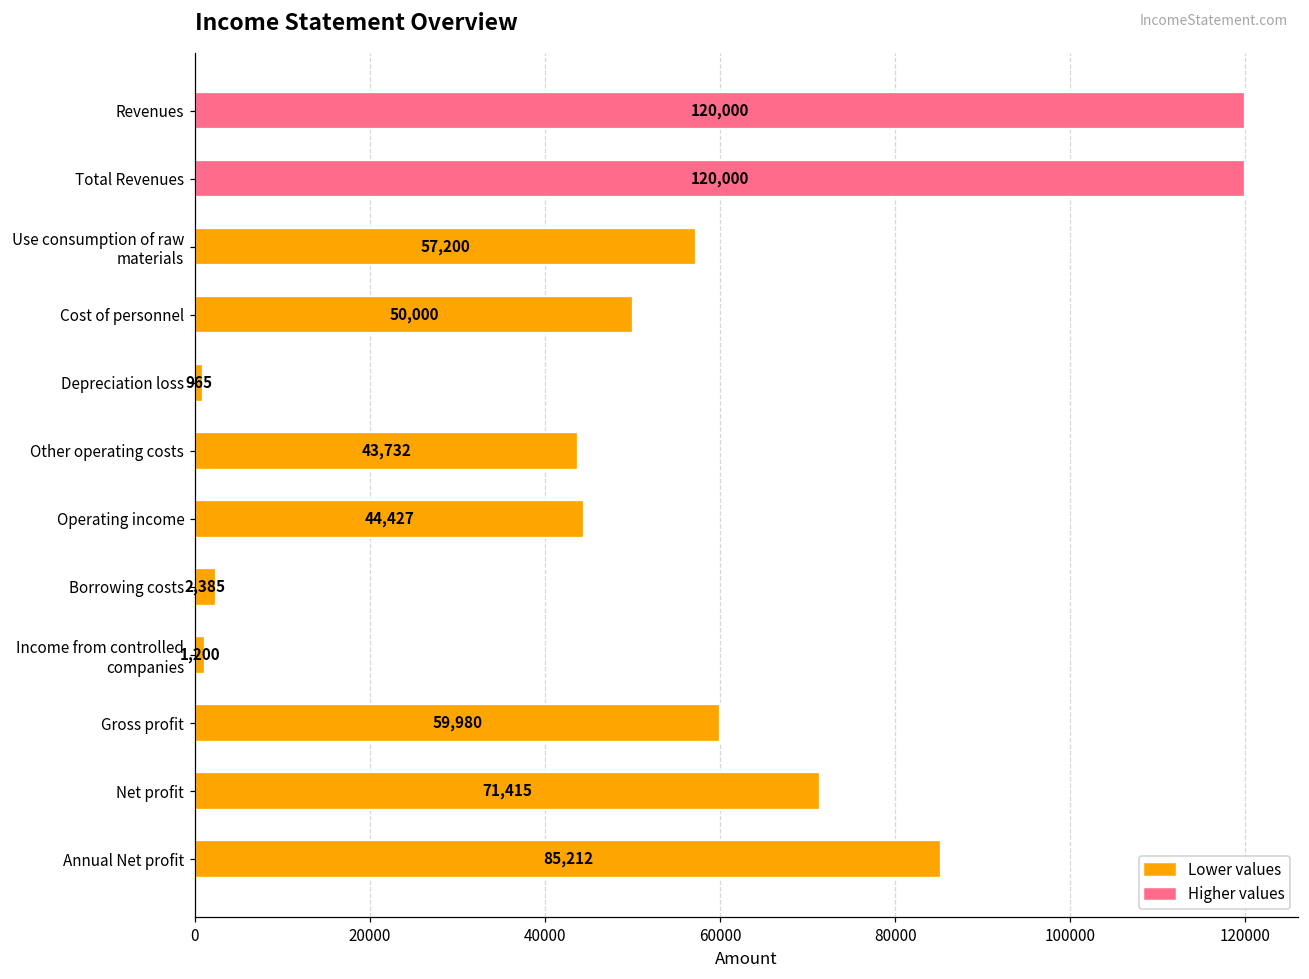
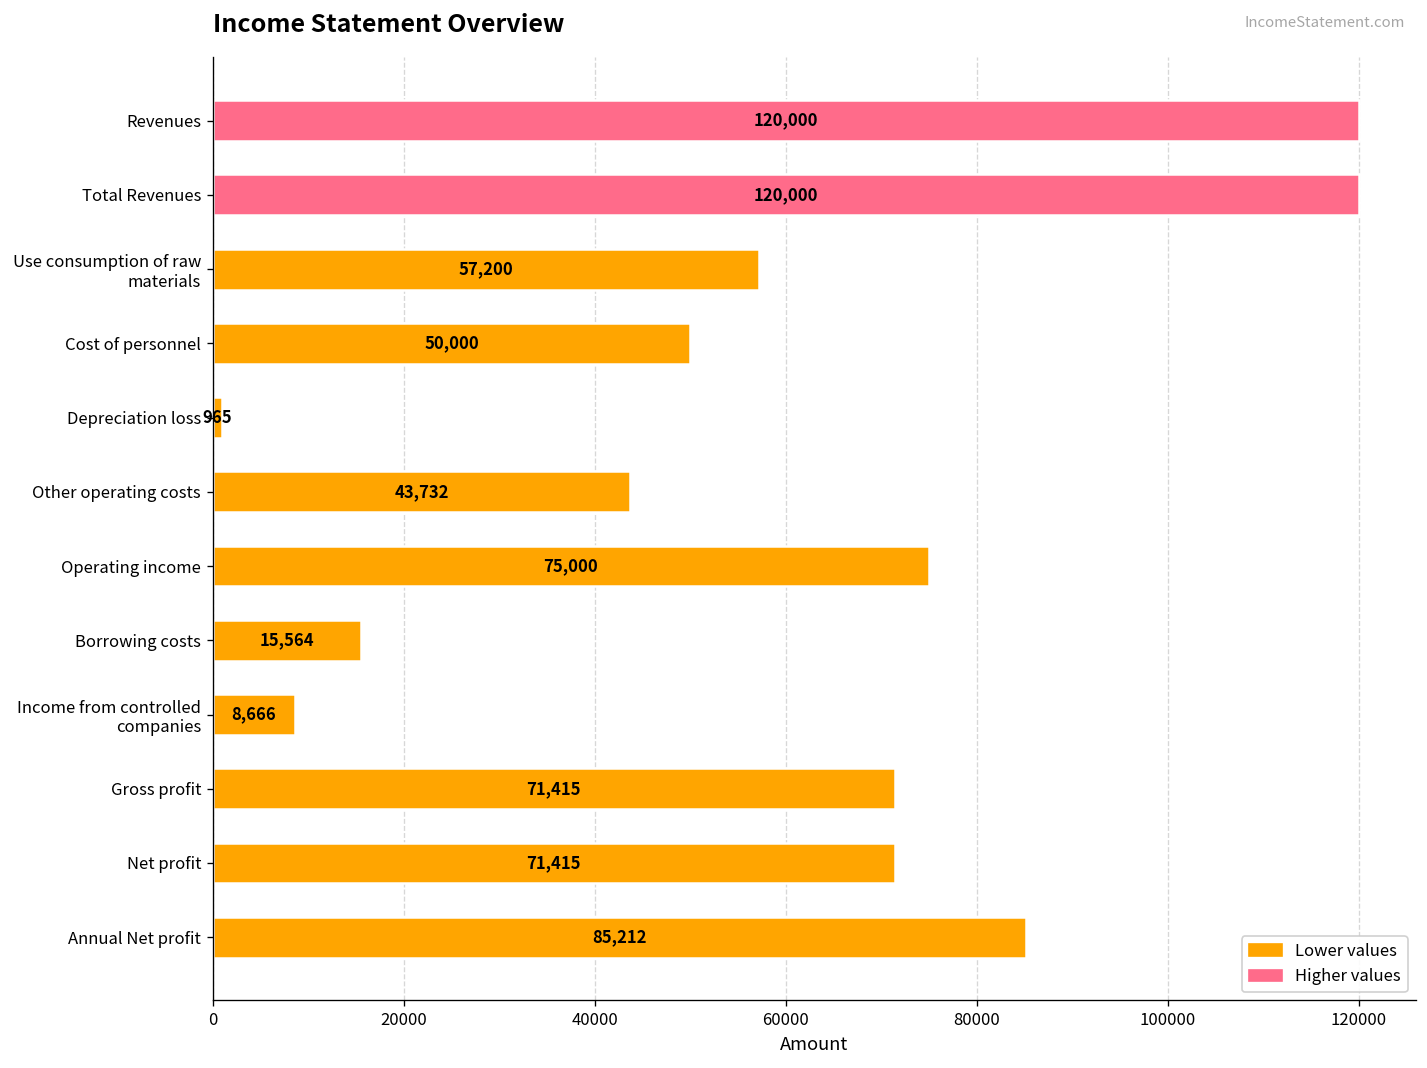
Operating income: 44,427 -> 75,000
Borrowing costs: 2,385 -> 15,564
Income from controlled companies: 1,200 -> 8,666
Gross profit: 59,980 -> 71,415
